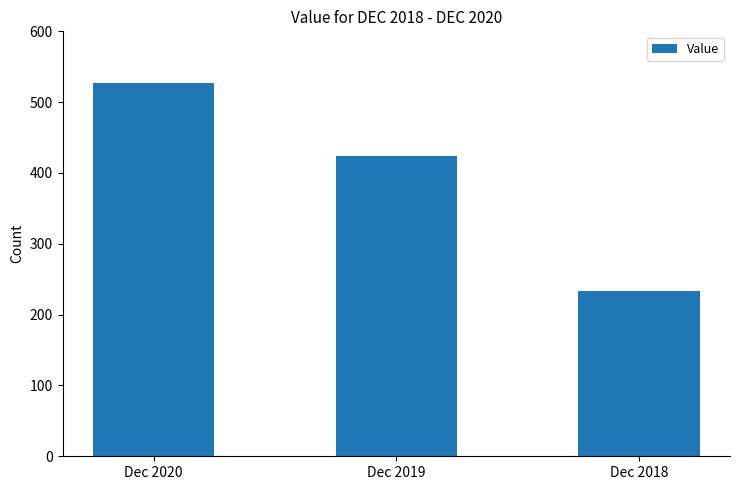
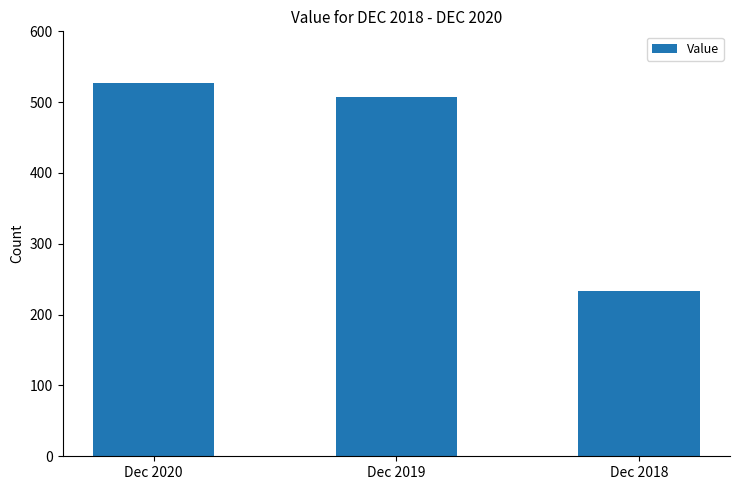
Dec 2019: 420 -> 510
